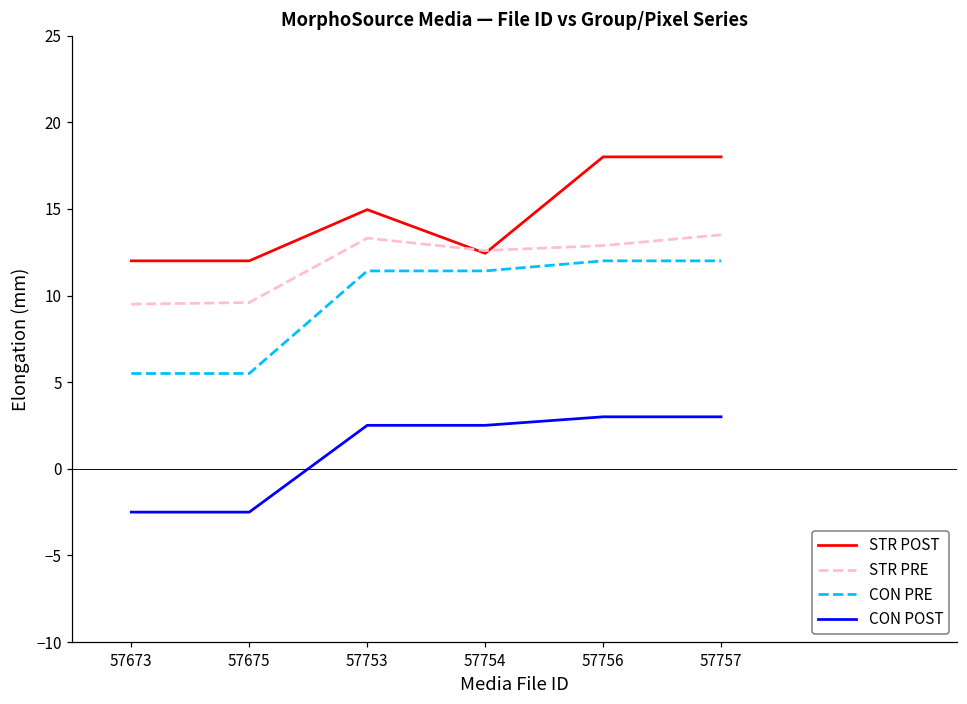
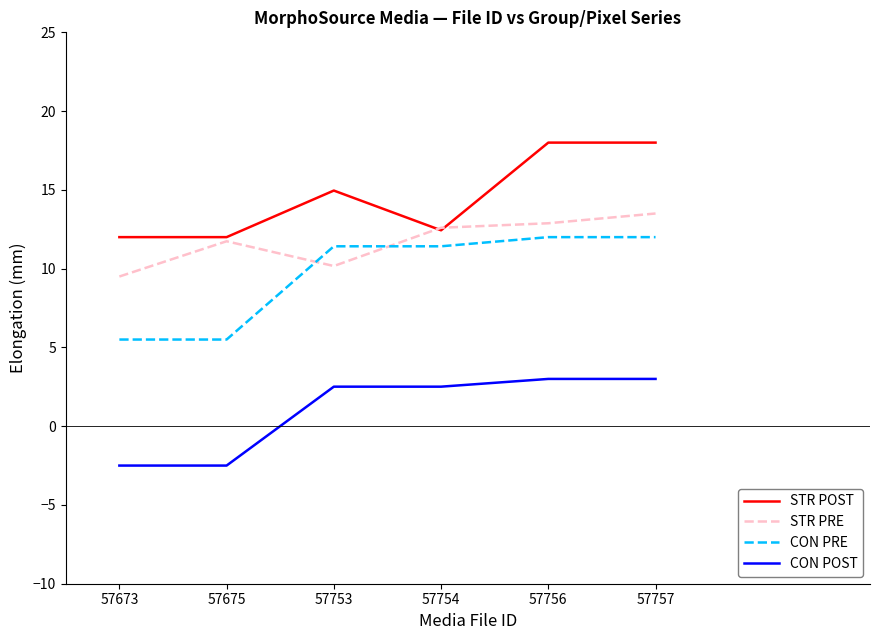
STR PRE, 57675: 9.6 -> 11.7
STR PRE, 57753: 13.3 -> 10.2
